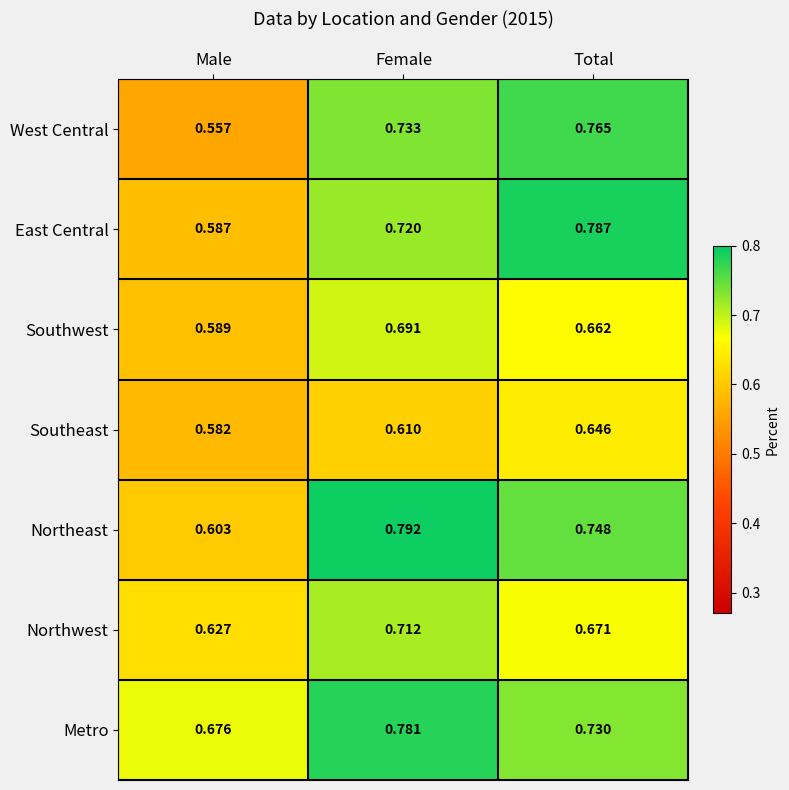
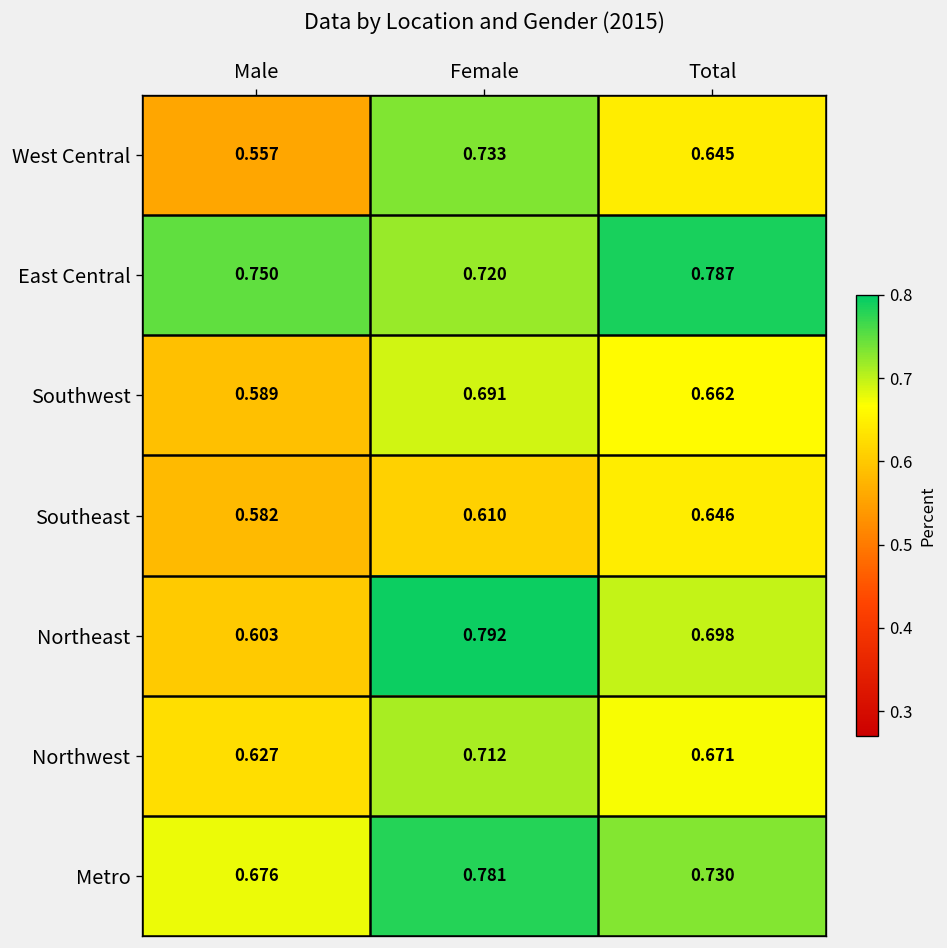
West Central, Total: 0.765 -> 0.645
East Central, Male: 0.587 -> 0.750
Northeast, Total: 0.748 -> 0.698
